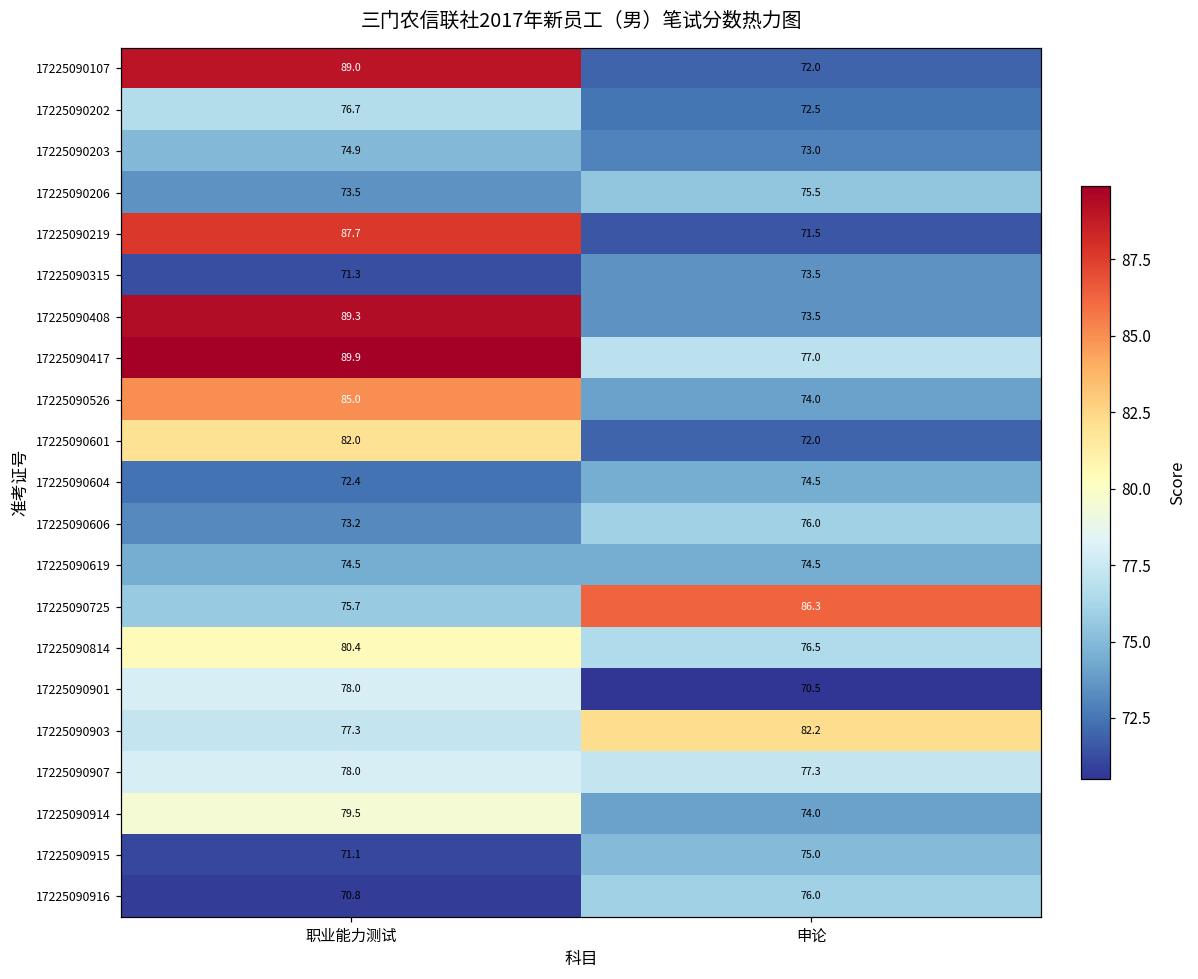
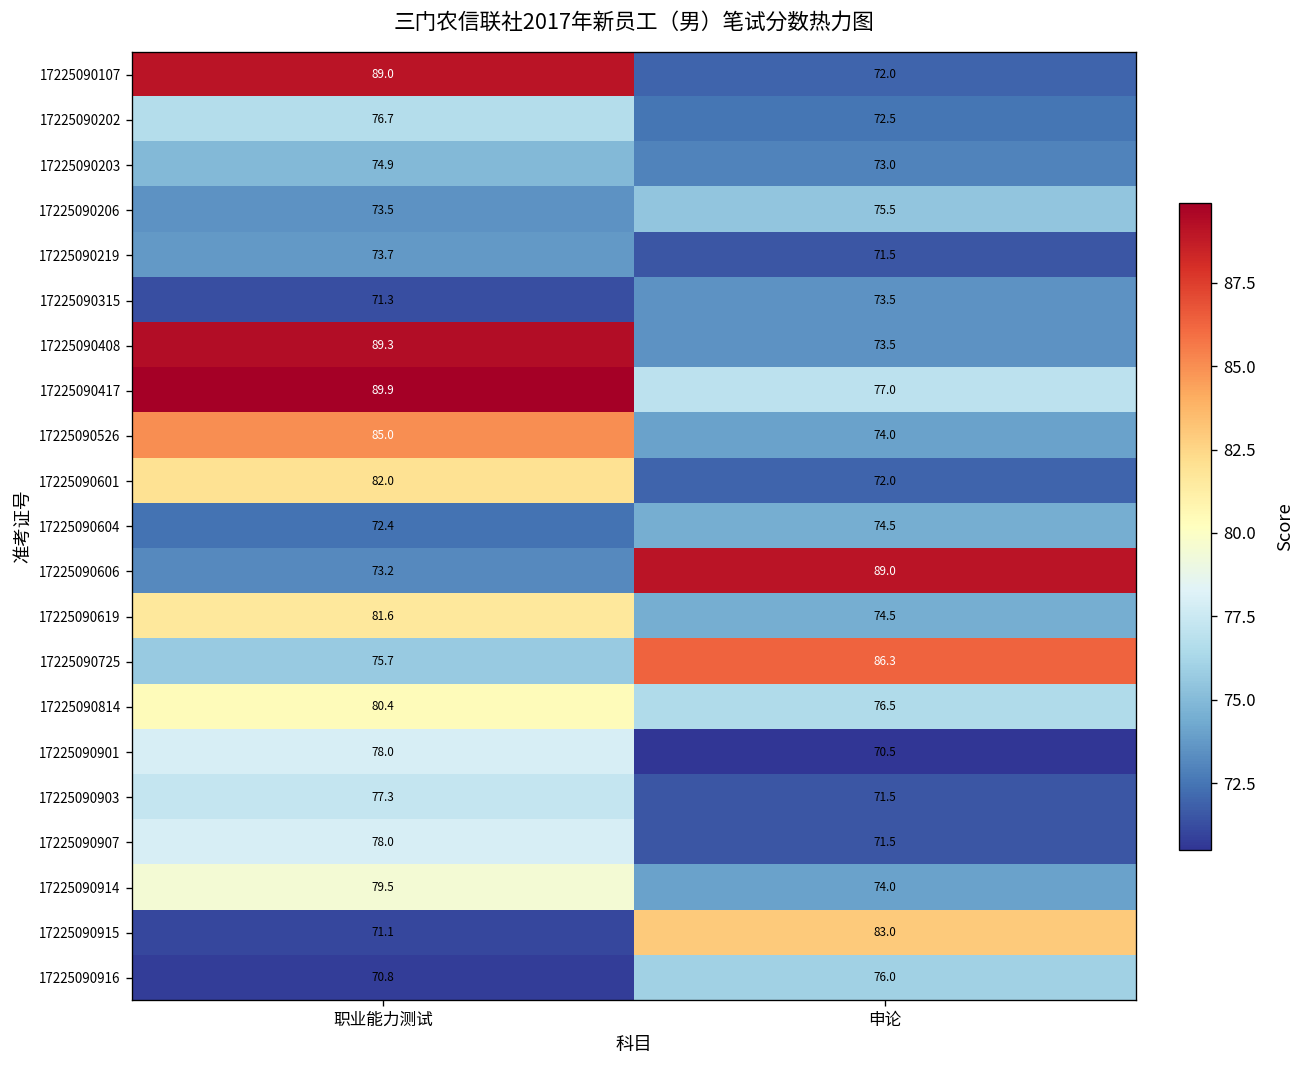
17225090219, 职业能力测试: 87.7 -> 73.7
17225090606, 申论: 76.0 -> 89.0
17225090619, 职业能力测试: 74.5 -> 81.6
17225090903, 申论: 82.2 -> 71.5
17225090907, 申论: 77.3 -> 71.5
17225090915, 申论: 75.0 -> 83.0
